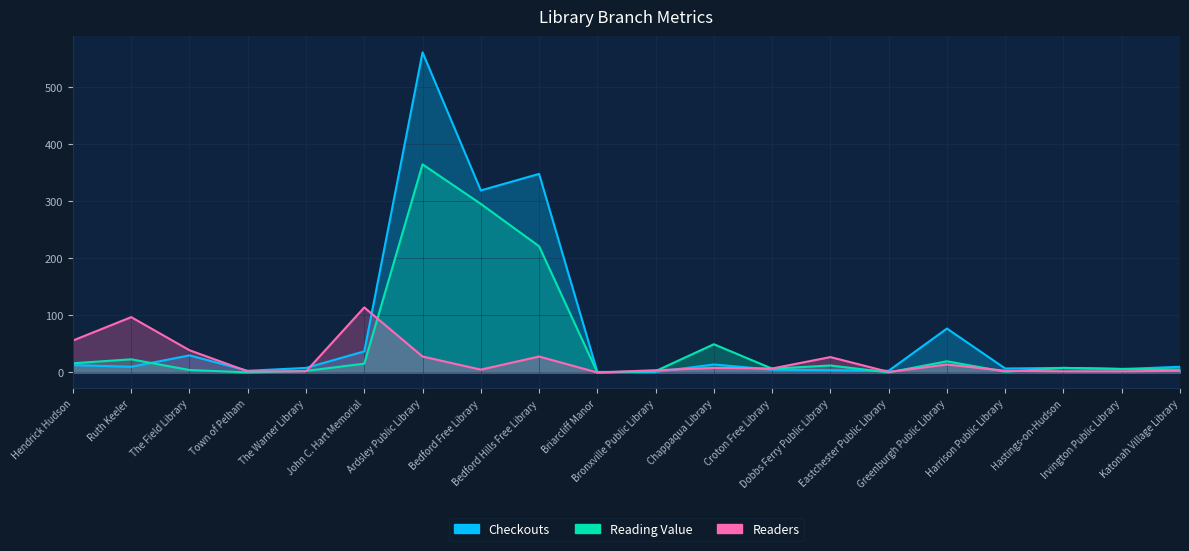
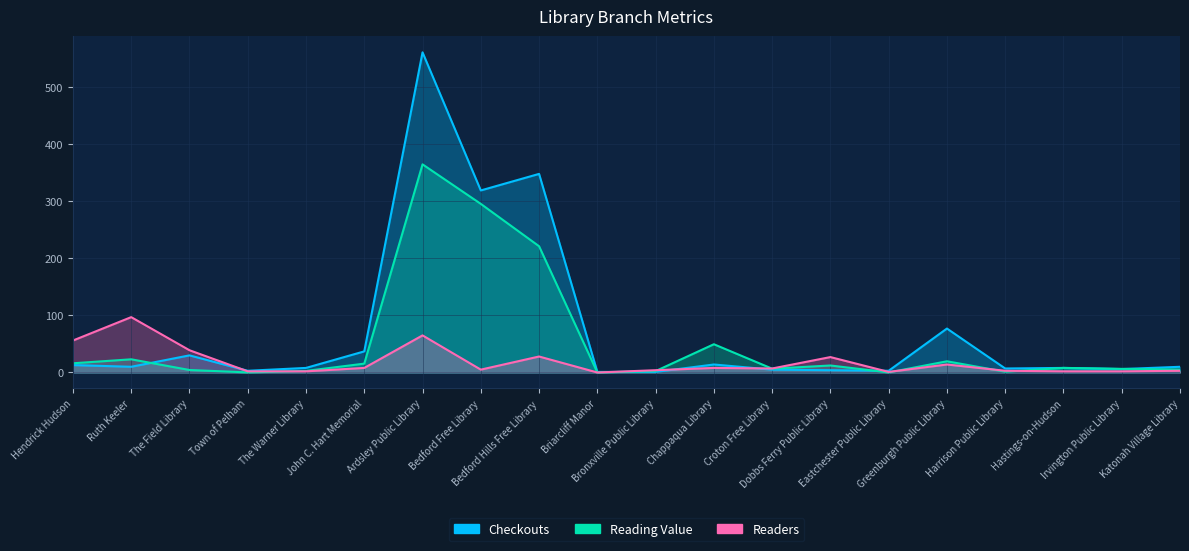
Readers, John C. Hart Memorial: 110 -> 10
Readers, Ardsley Public Library: 30 -> 70
